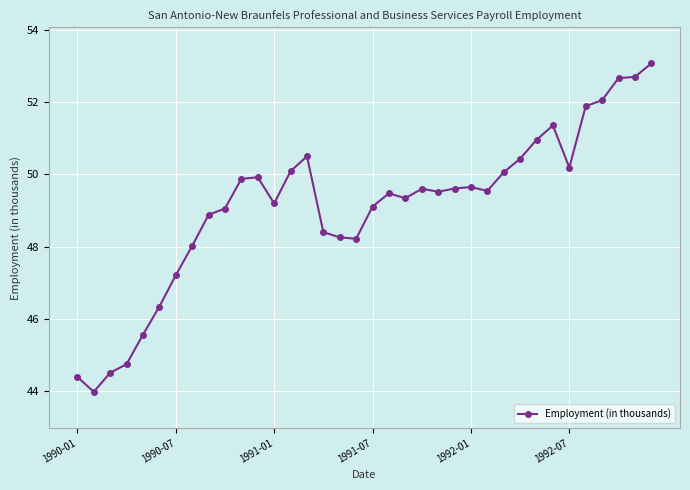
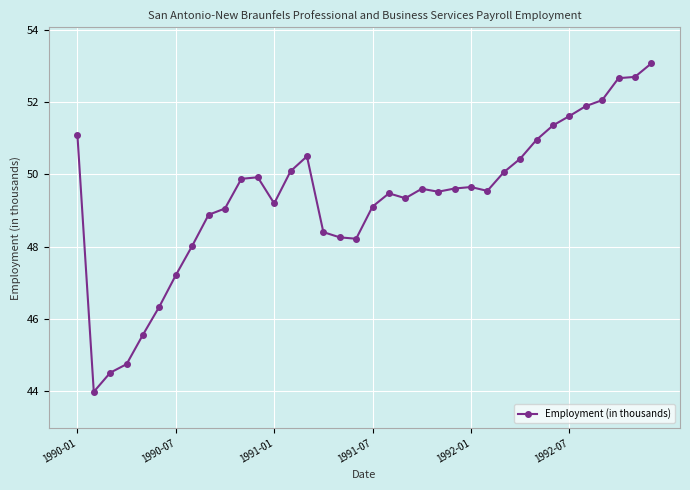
1990-01: 44.4 -> 51.1
1992-07: 50.2 -> 51.6
